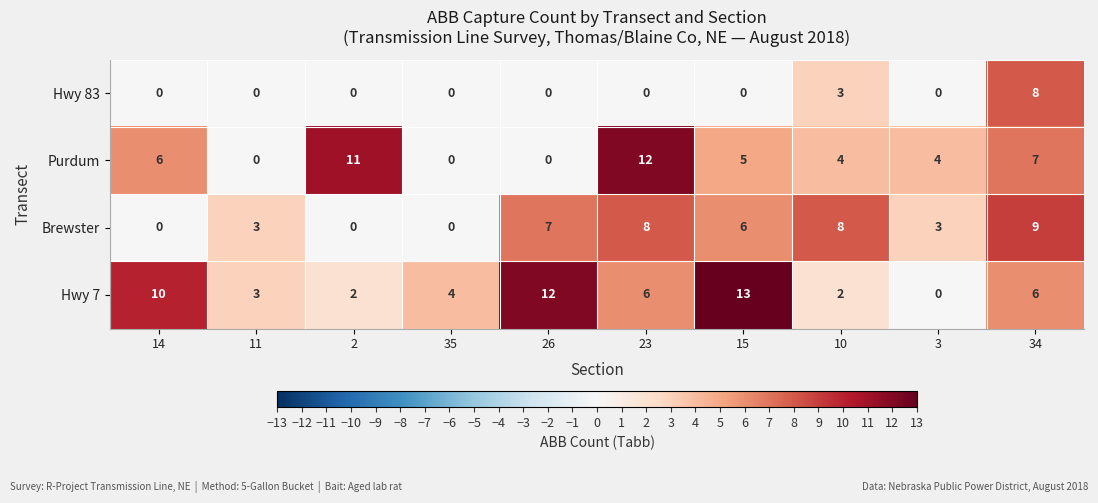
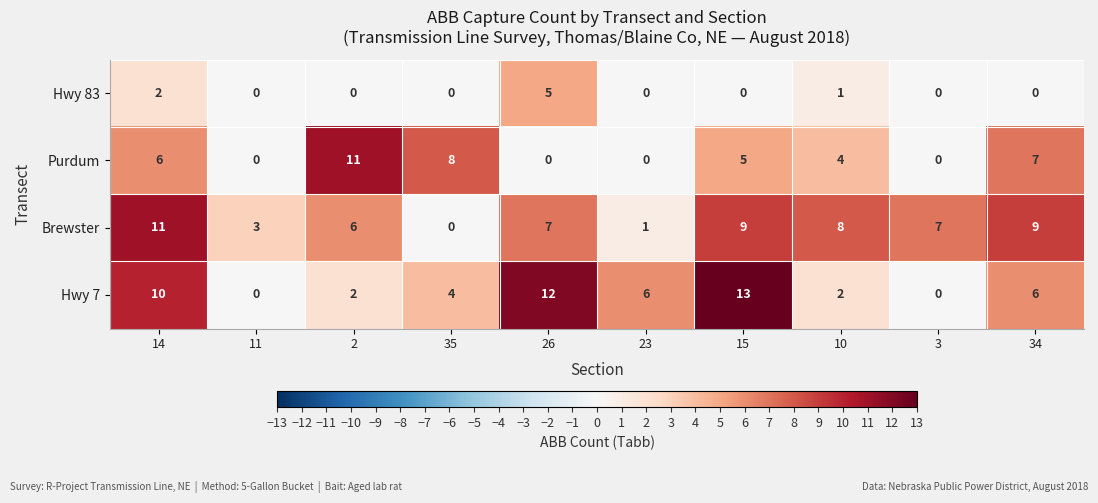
Hwy 83, 14: 0 -> 2
Hwy 83, 26: 0 -> 5
Hwy 83, 10: 3 -> 1
Hwy 83, 34: 8 -> 0
Purdum, 35: 0 -> 8
Purdum, 23: 12 -> 0
Purdum, 3: 4 -> 0
Brewster, 14: 0 -> 11
Brewster, 2: 0 -> 6
Brewster, 23: 8 -> 1
Brewster, 15: 6 -> 9
Brewster, 3: 3 -> 7
Hwy 7, 11: 3 -> 0
